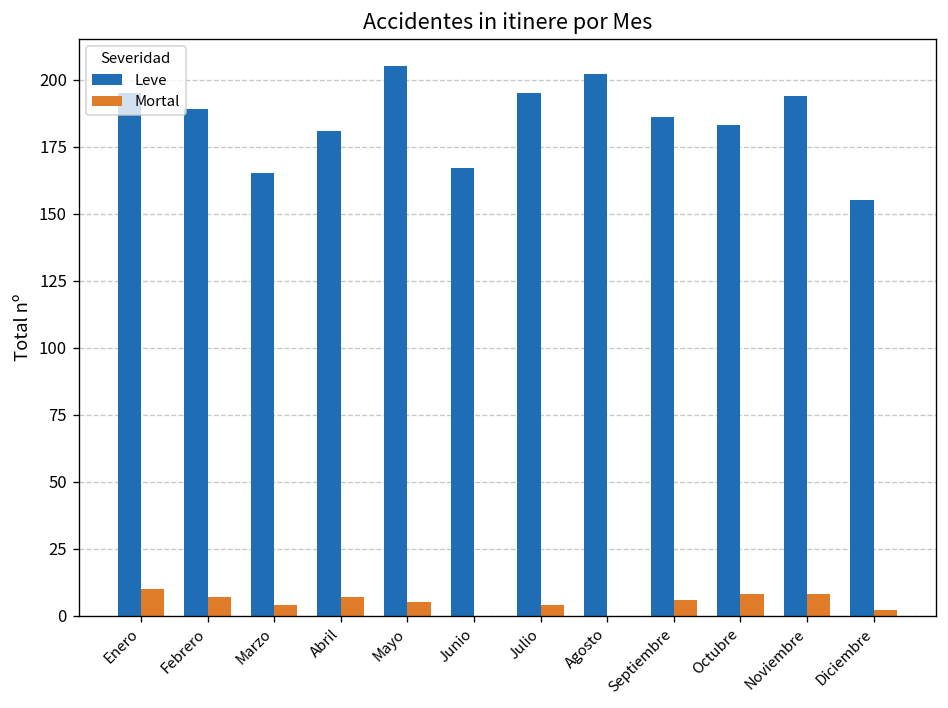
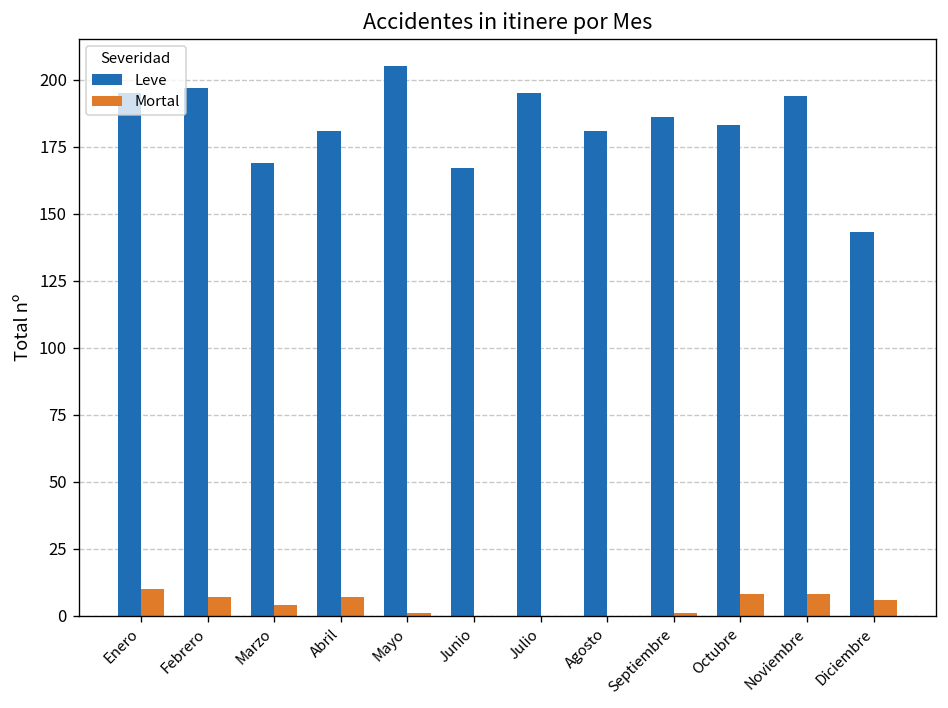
Leve, Febrero: 189 -> 197
Leve, Marzo: 165 -> 169
Mortal, Mayo: 5 -> 1
Mortal, Julio: 4 -> 0
Leve, Agosto: 202 -> 181
Mortal, Septiembre: 6 -> 1
Leve, Diciembre: 155 -> 143
Mortal, Diciembre: 2 -> 6
